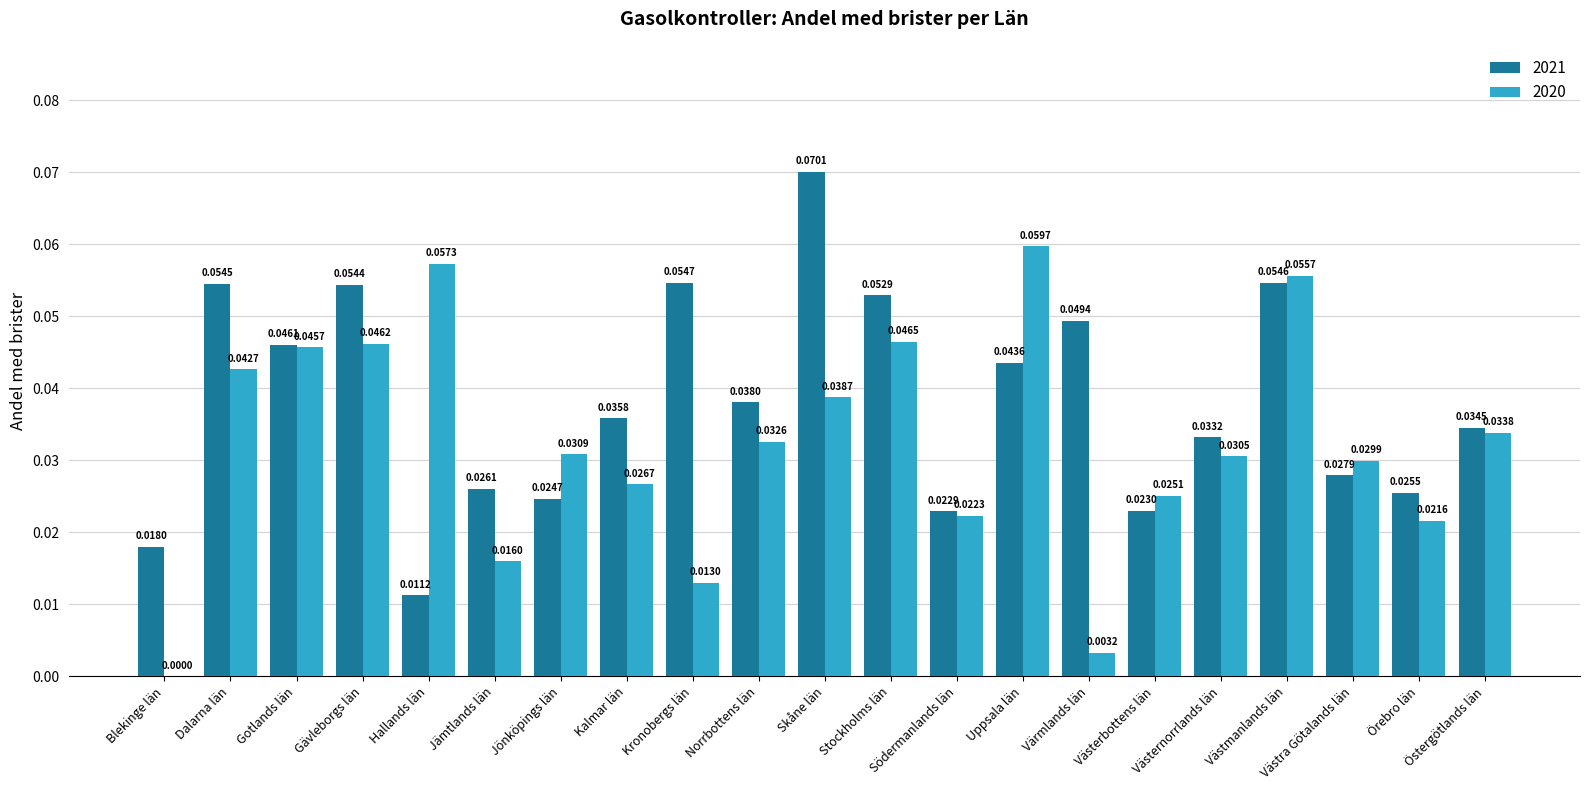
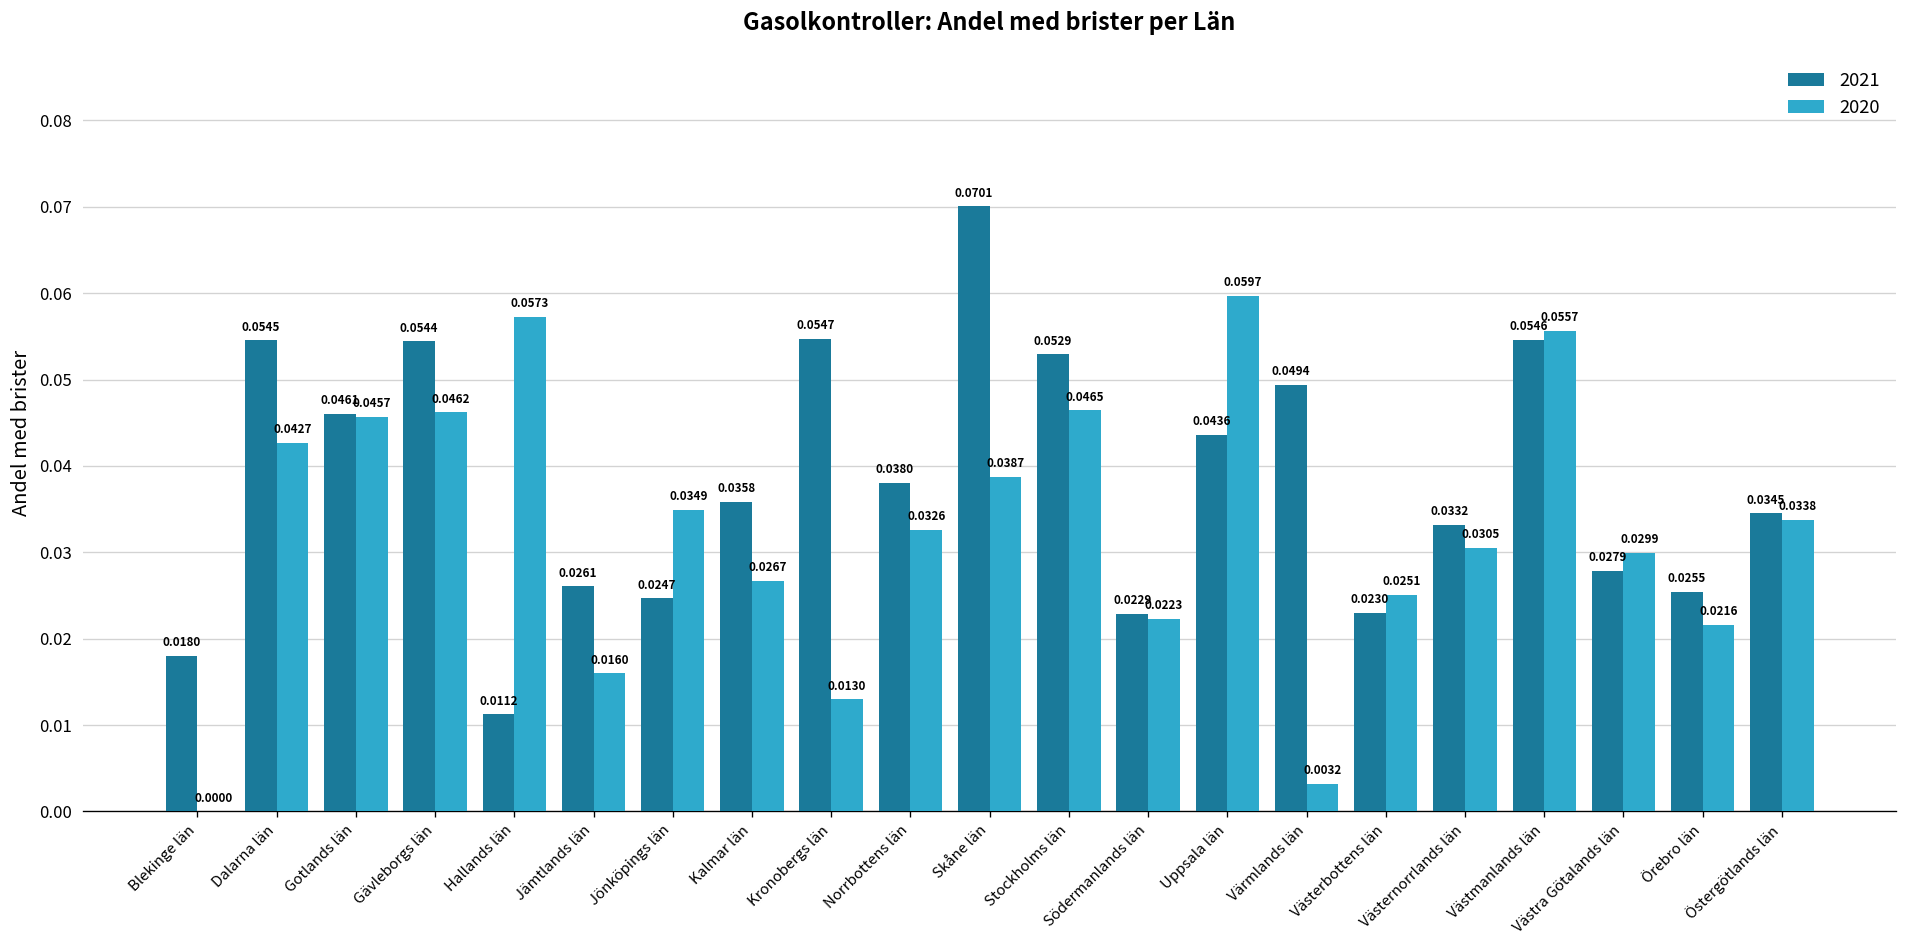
2020, Jönköpings län: 0.0309 -> 0.0349
